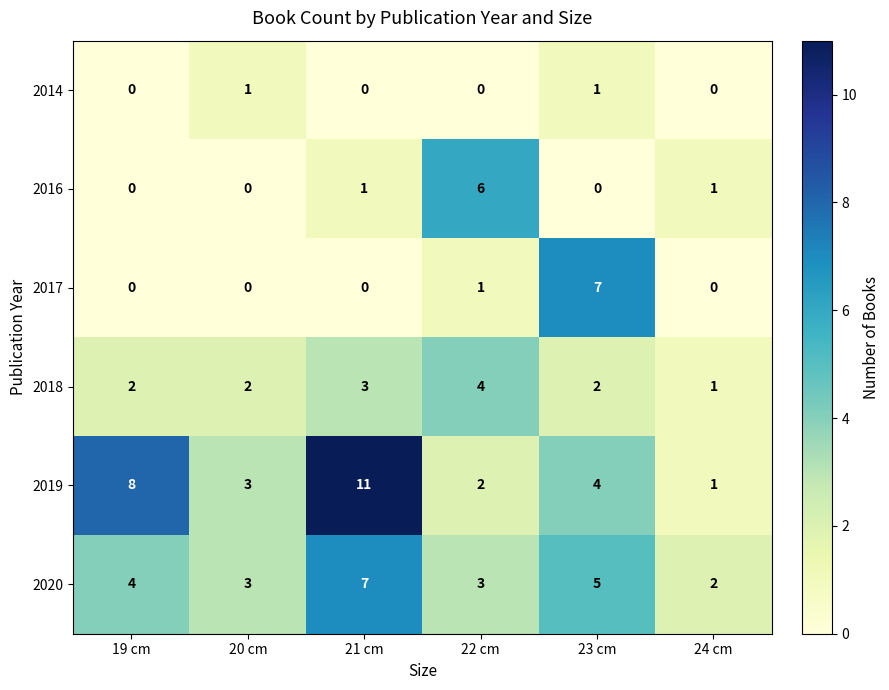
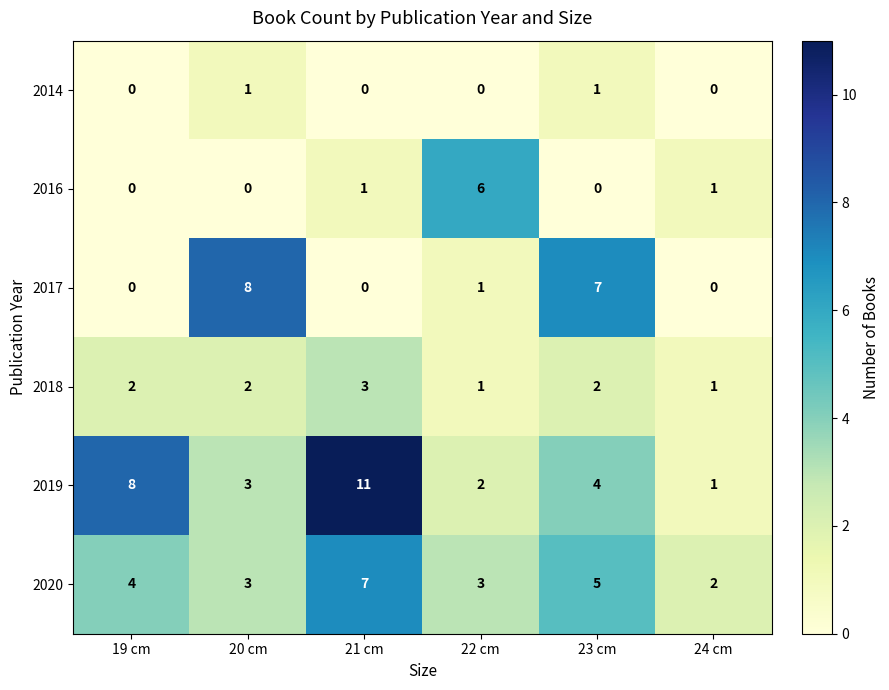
2017, 20 cm: 0 -> 8
2018, 22 cm: 4 -> 1
